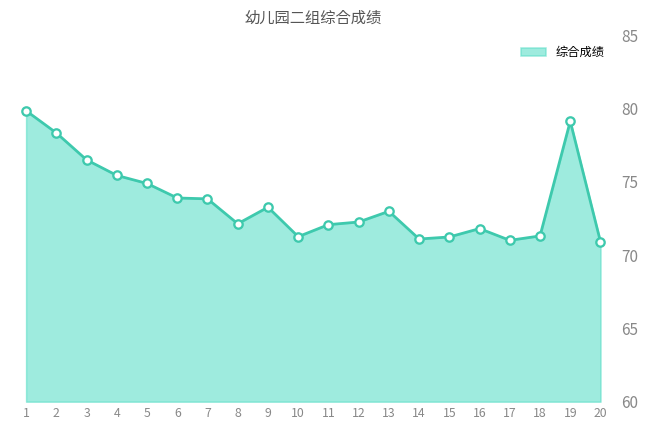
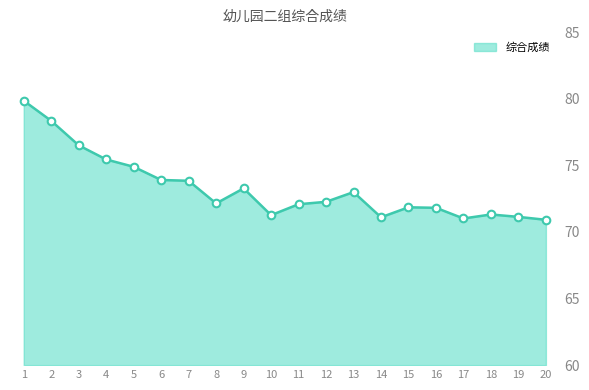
15: 71.2 -> 71.9
19: 79.1 -> 71.1
